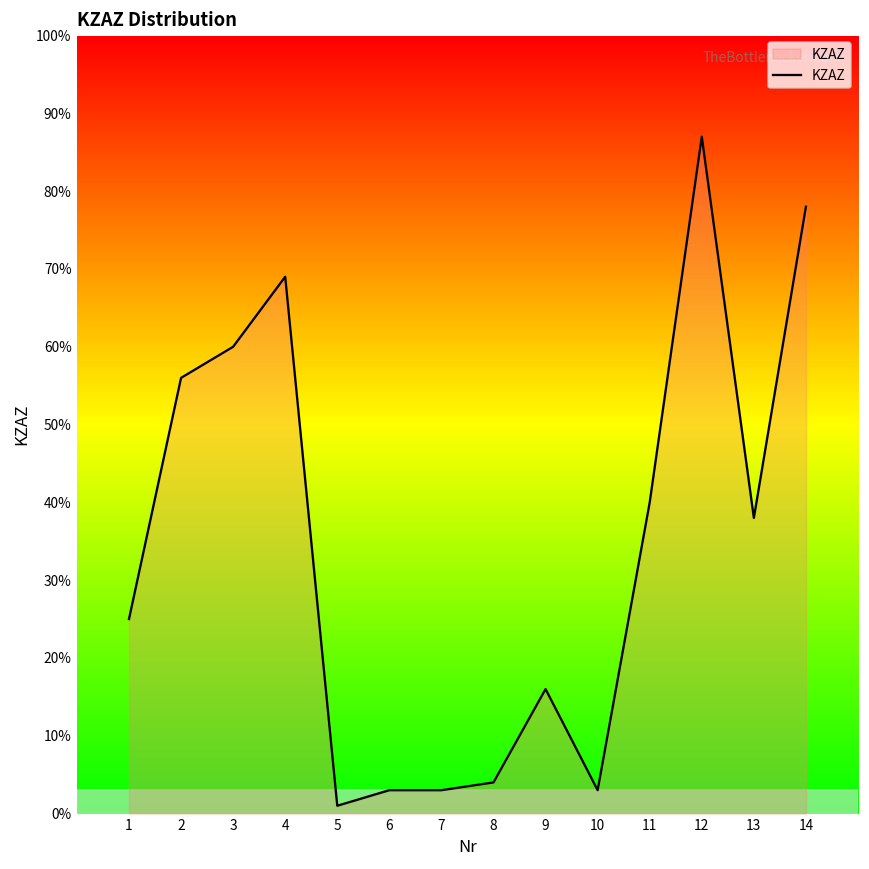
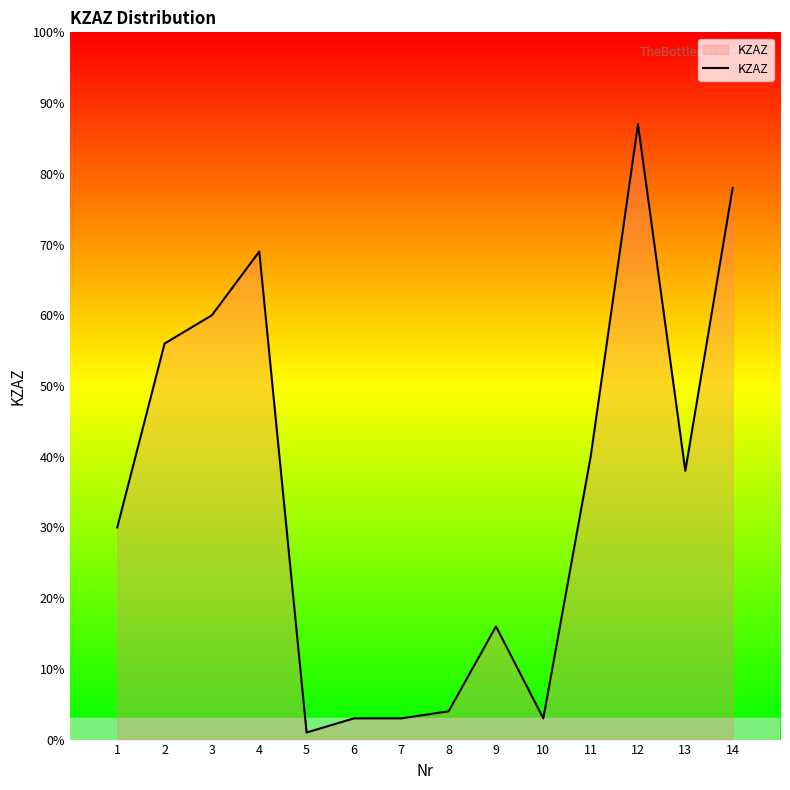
1: 25% -> 30%
